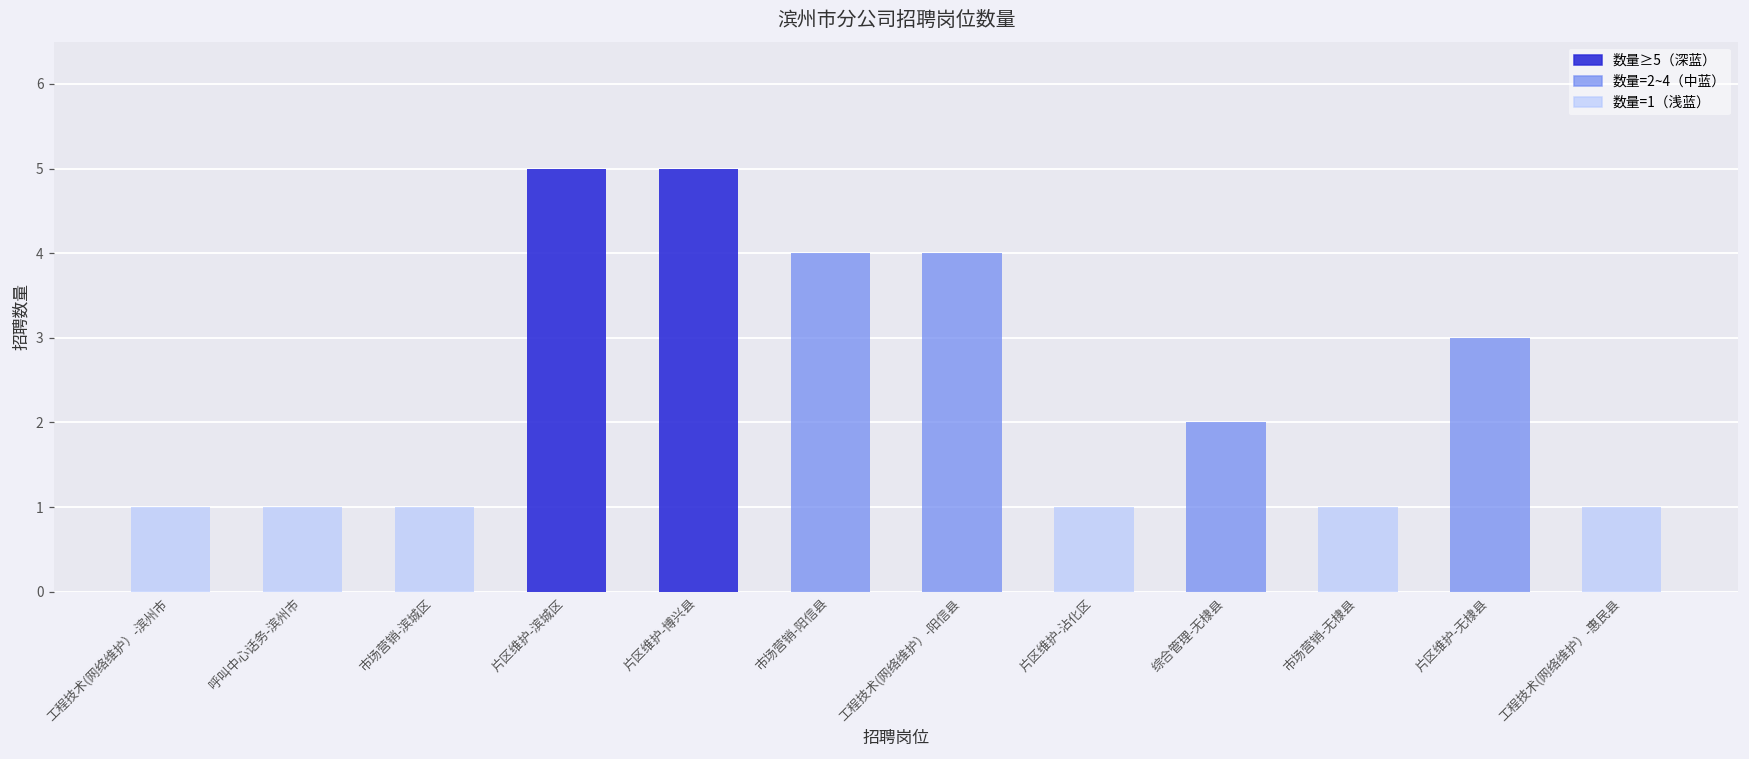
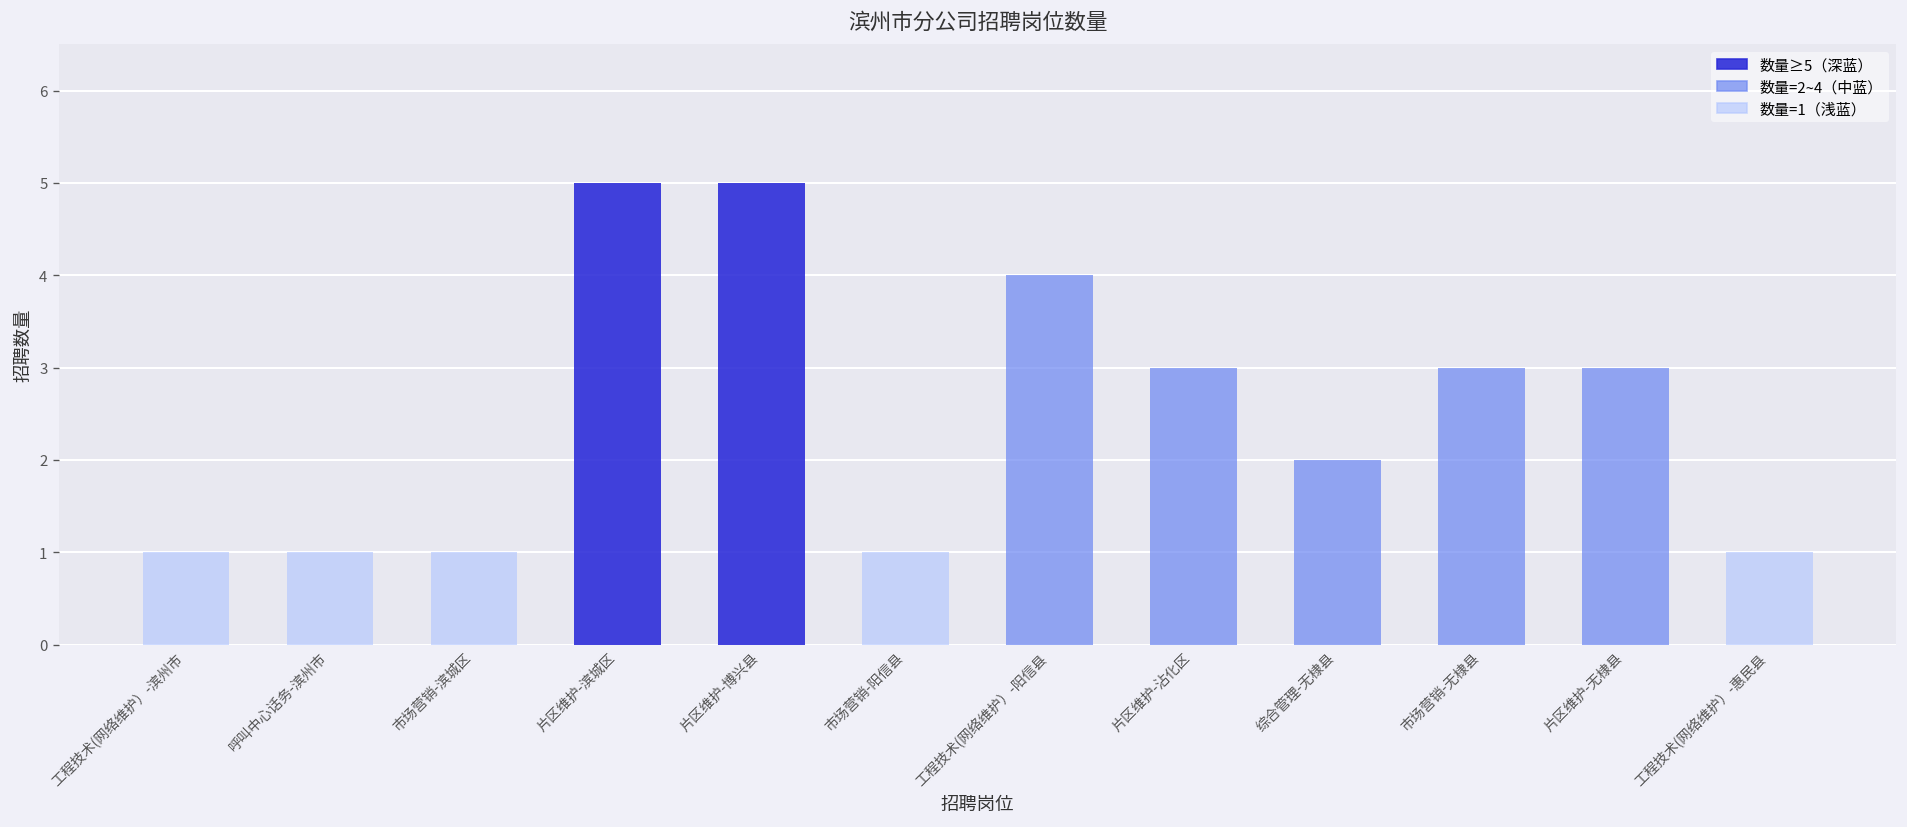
市场营销-阳信县: 4 -> 1
片区维护-沾化区: 1 -> 3
市场营销-无棣县: 1 -> 3
